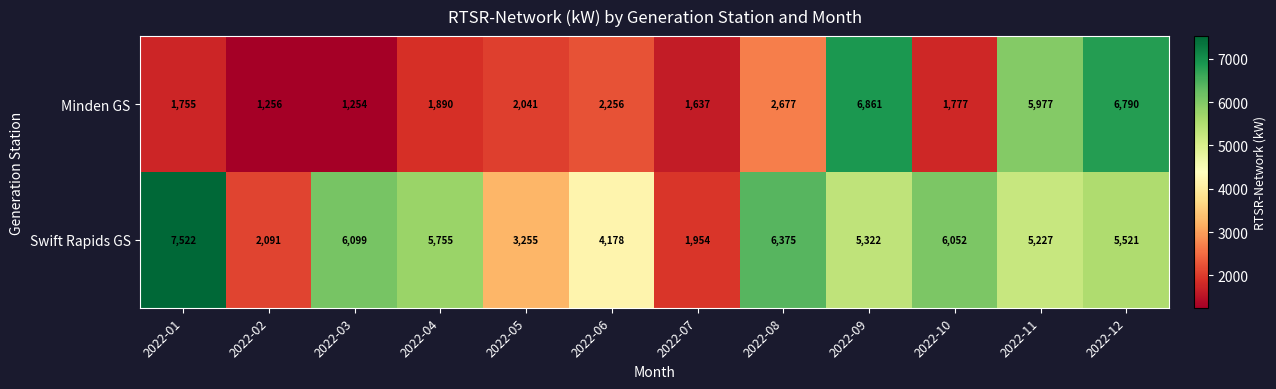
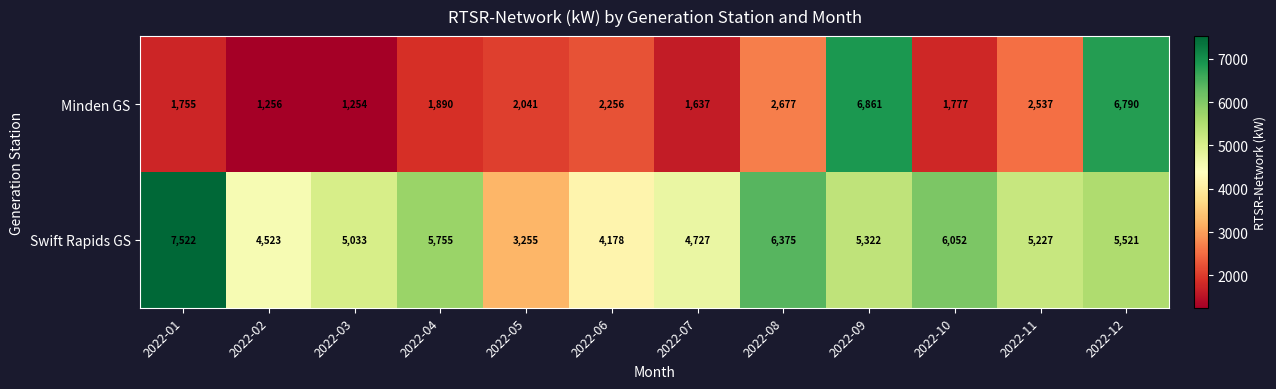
Minden GS, 2022-11: 5,977 -> 2,537
Swift Rapids GS, 2022-02: 2,091 -> 4,523
Swift Rapids GS, 2022-03: 6,099 -> 5,033
Swift Rapids GS, 2022-07: 1,954 -> 4,727
